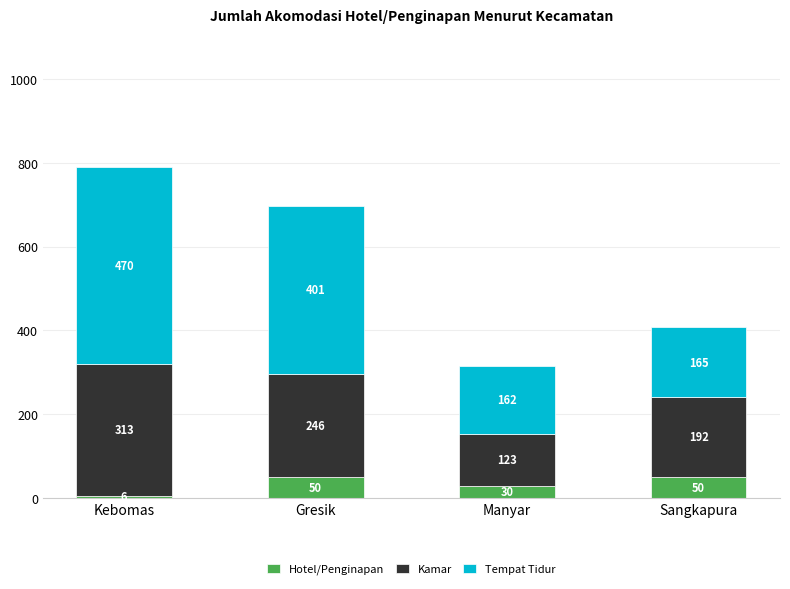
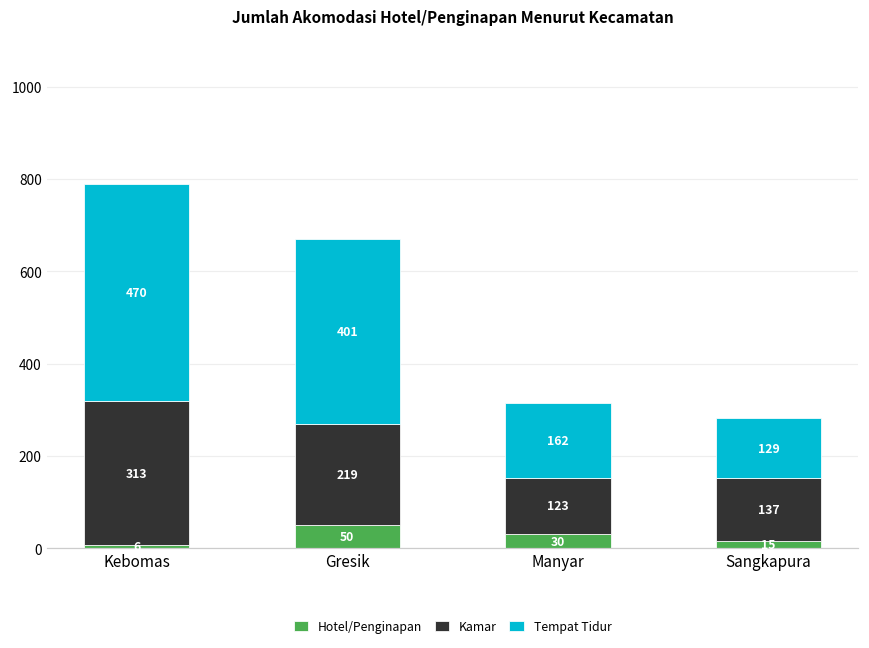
Kamar, Gresik: 246 -> 219
Hotel/Penginapan, Sangkapura: 50 -> 15
Kamar, Sangkapura: 192 -> 137
Tempat Tidur, Sangkapura: 165 -> 129
